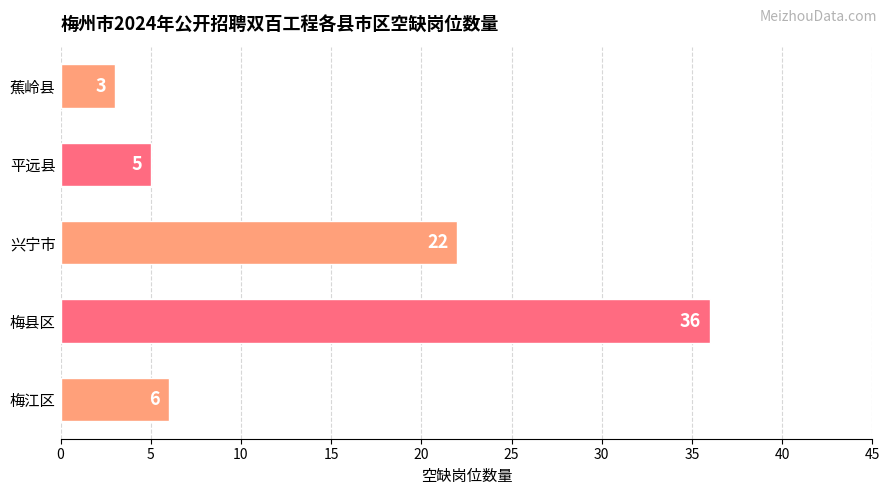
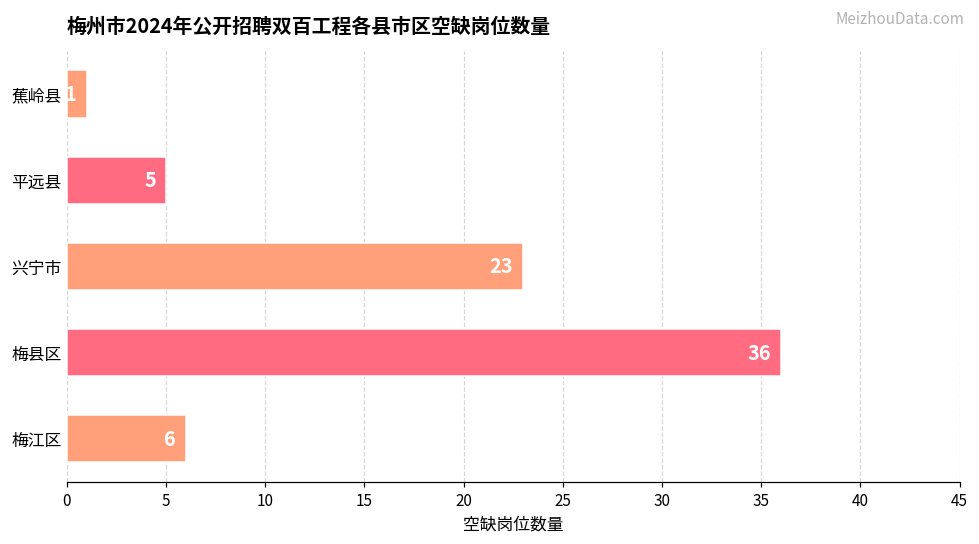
蕉岭县: 3 -> 1
兴宁市: 22 -> 23
